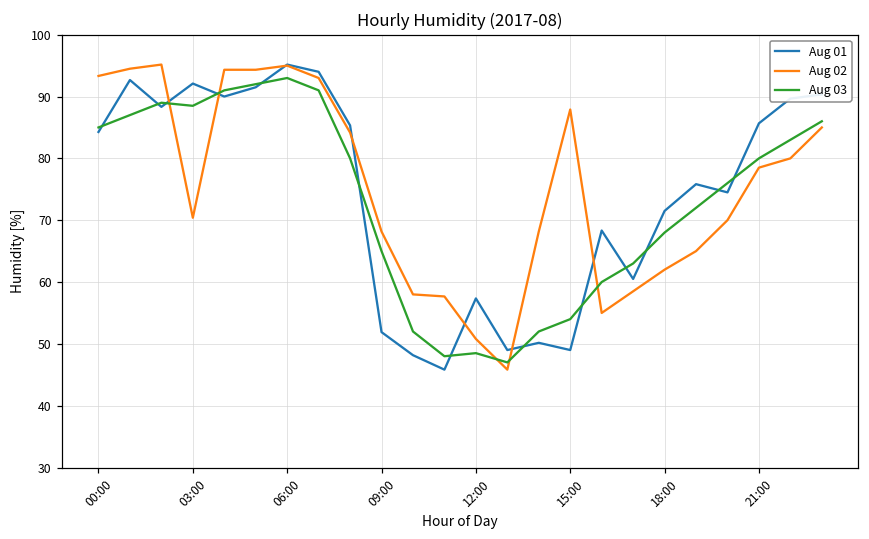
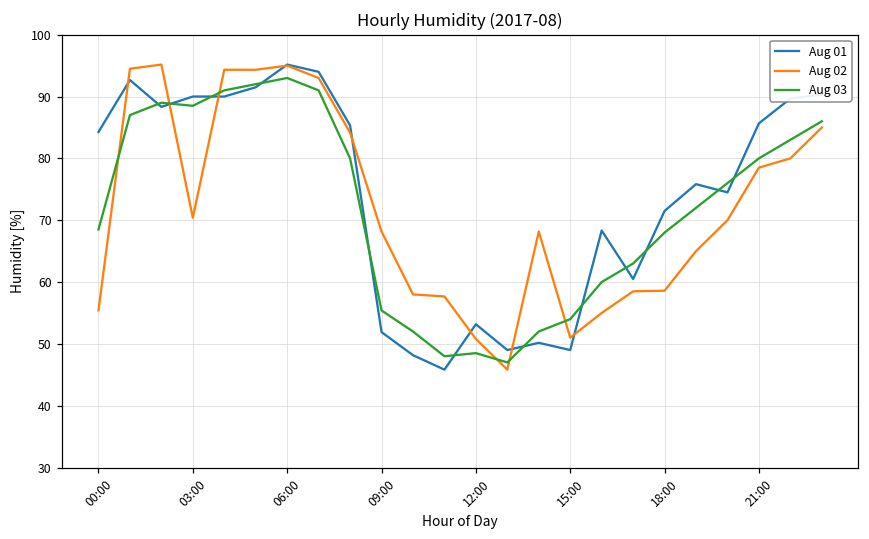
Aug 02, 00:00: 93 -> 55
Aug 03, 00:00: 85 -> 69
Aug 01, 03:00: 92 -> 90
Aug 03, 09:00: 65 -> 55
Aug 01, 12:00: 57 -> 53
Aug 02, 15:00: 88 -> 51
Aug 02, 18:00: 62 -> 59
